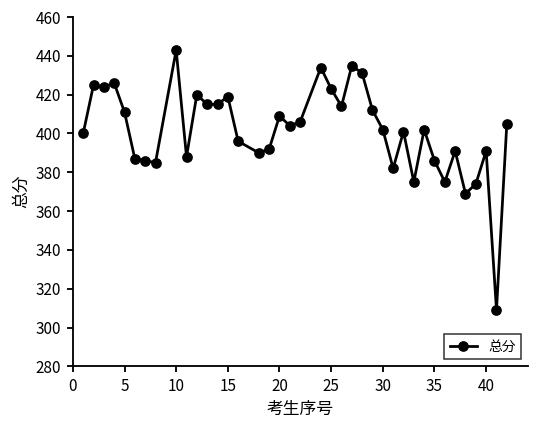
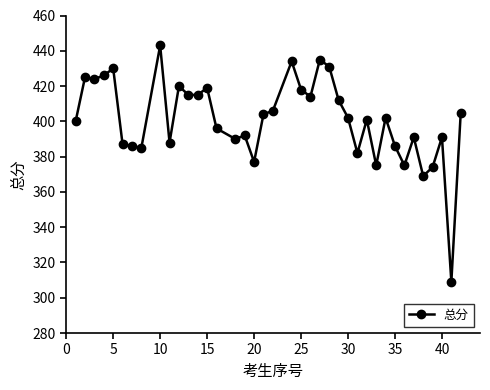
5: 411 -> 430
20: 409 -> 377
25: 423 -> 418
